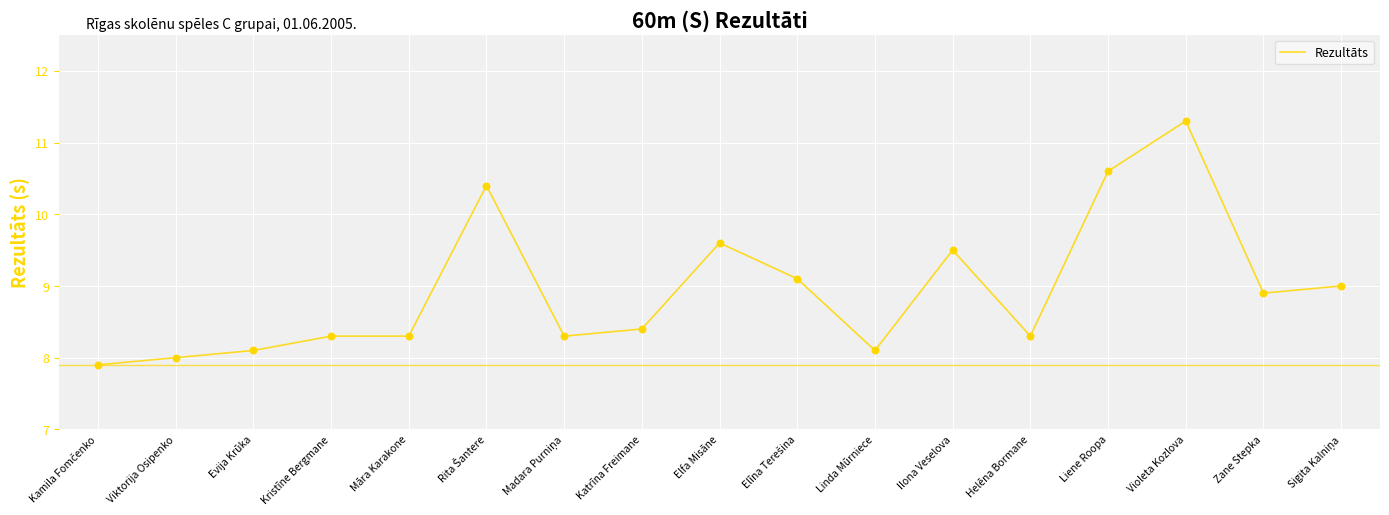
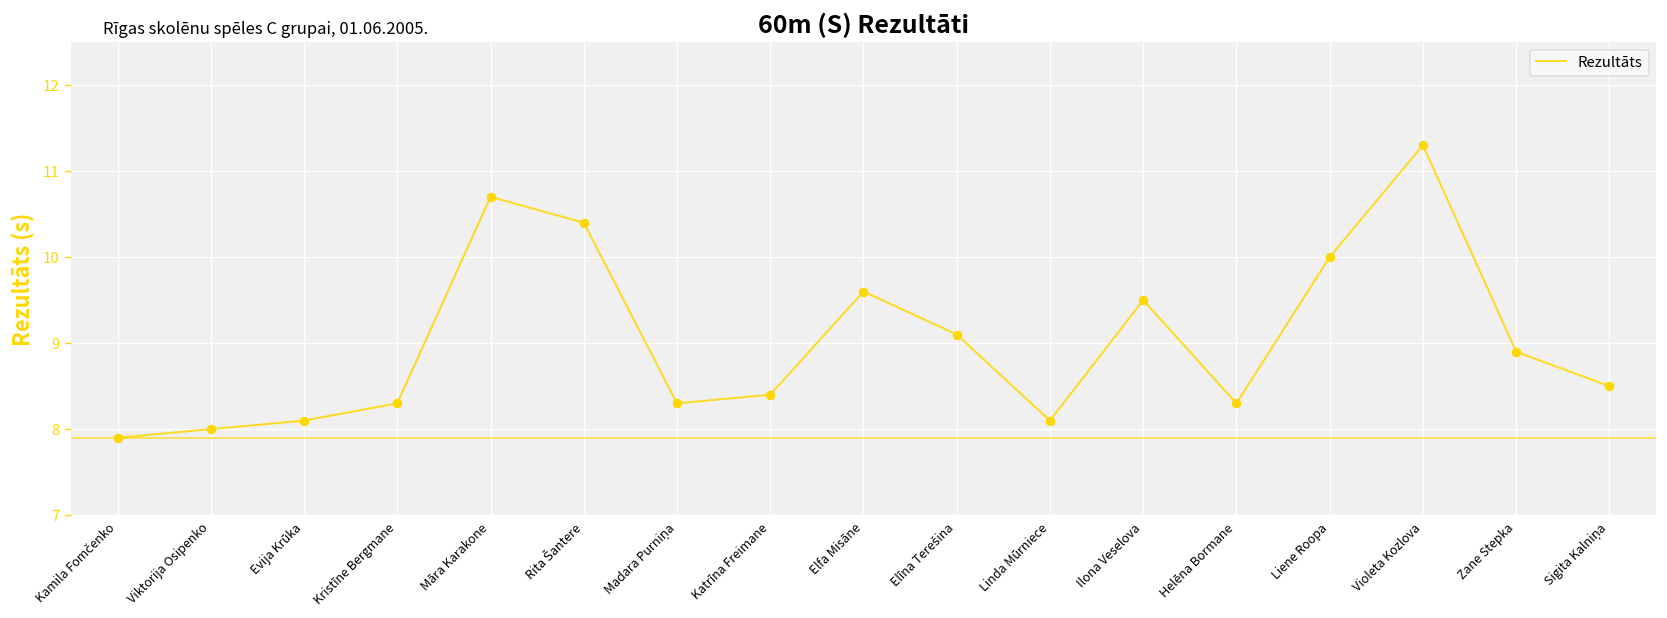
Māra Karakone: 8.3 -> 10.7
Liene Roopa: 10.6 -> 10.0
Sigita Kalniņa: 9.0 -> 8.5
